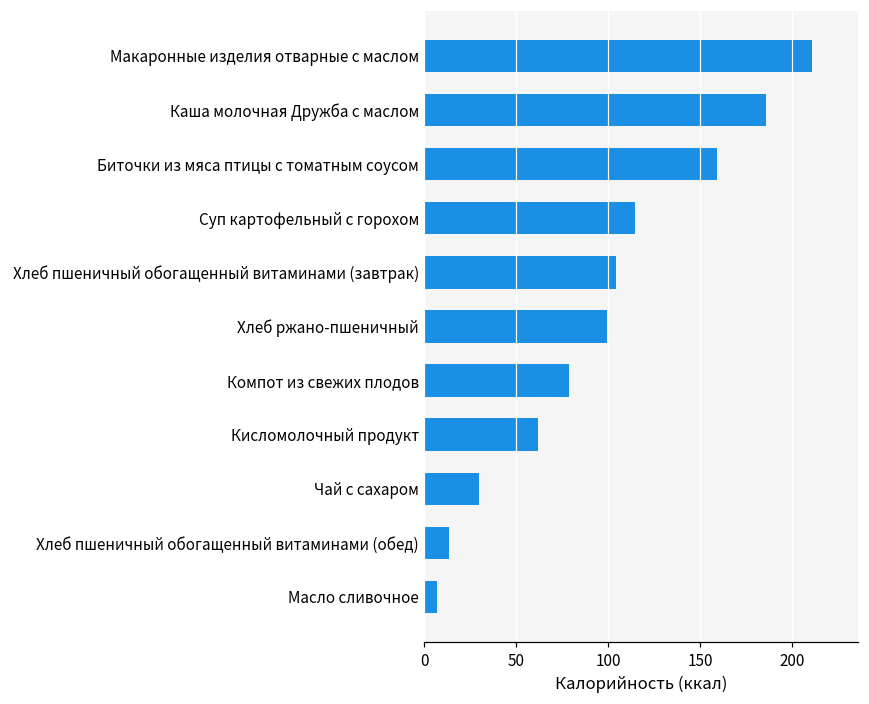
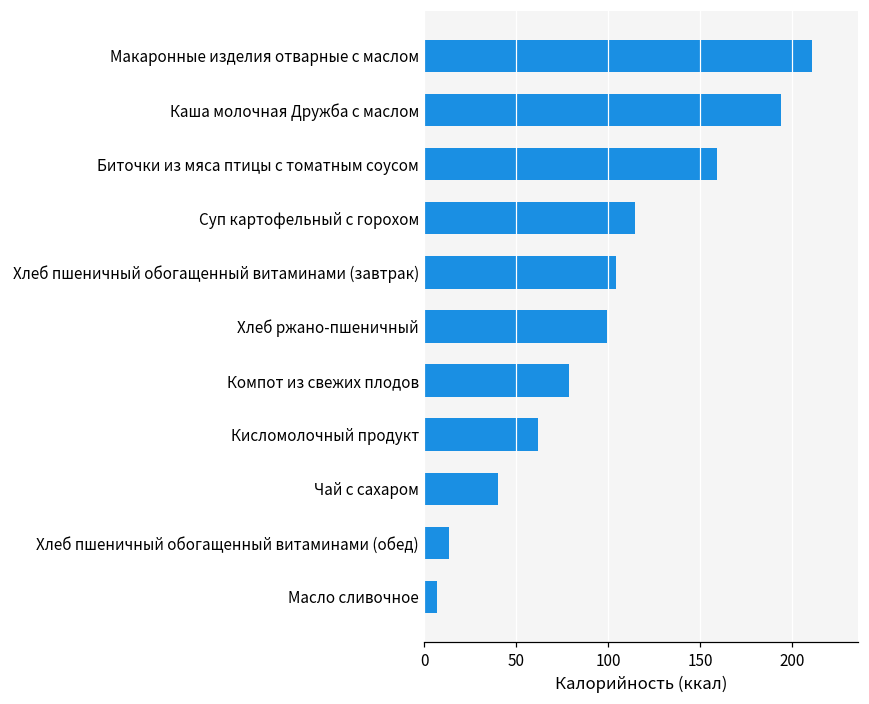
Каша молочная Дружба с маслом: 186 -> 194
Чай с сахаром: 30 -> 40
